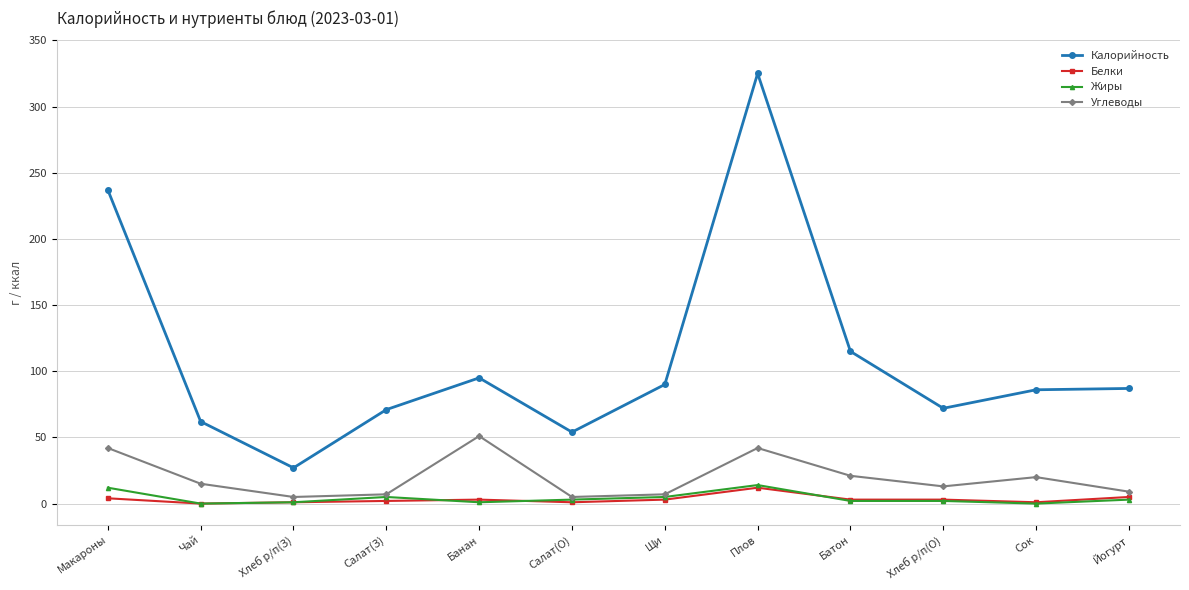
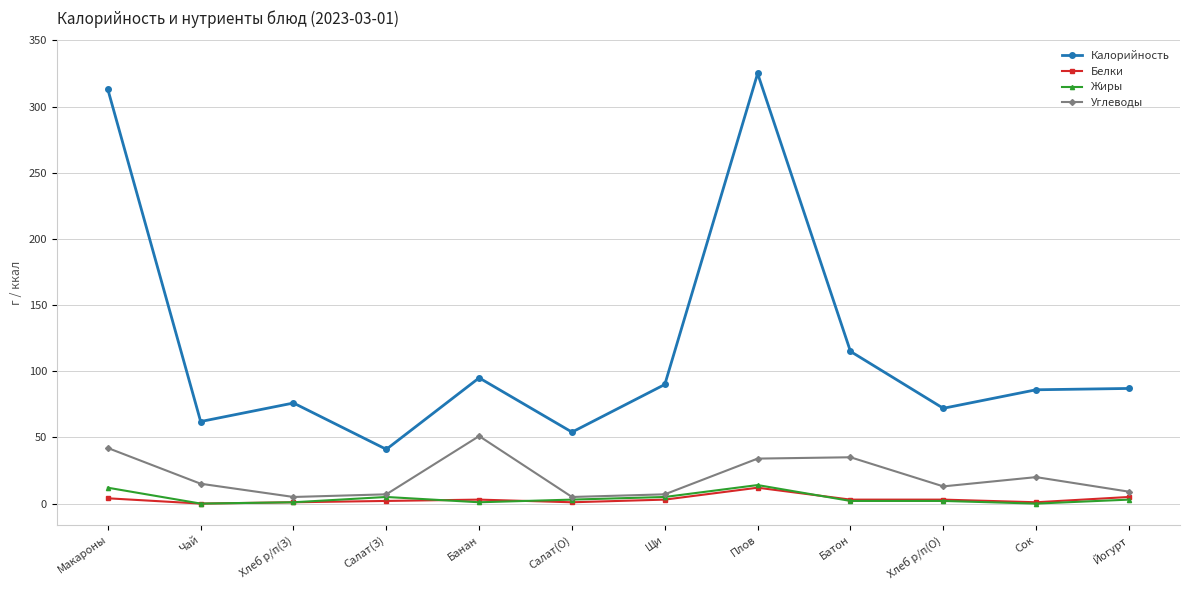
Калорийность, Макароны: 237 -> 313
Калорийность, Хлеб р/п(З): 27 -> 76
Калорийность, Салат(З): 71 -> 41
Углеводы, Плов: 42 -> 34
Углеводы, Батон: 21 -> 35
